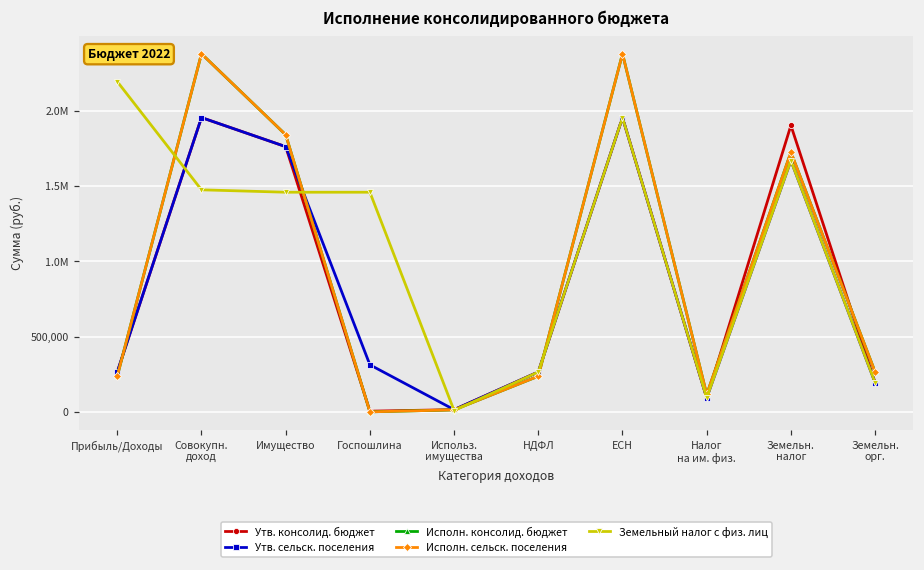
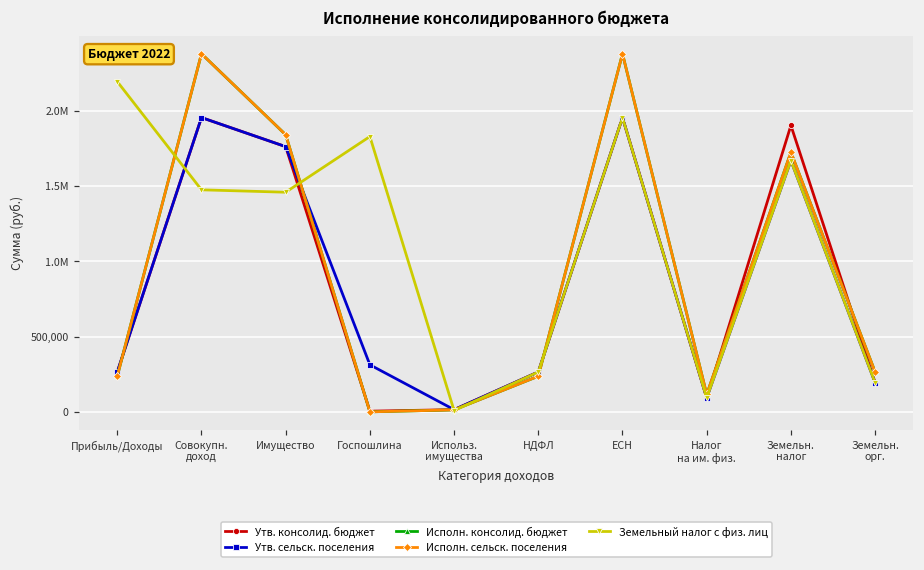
Земельный налог с физ. лиц, Госпошлина: 1,460,000 -> 1,830,000
